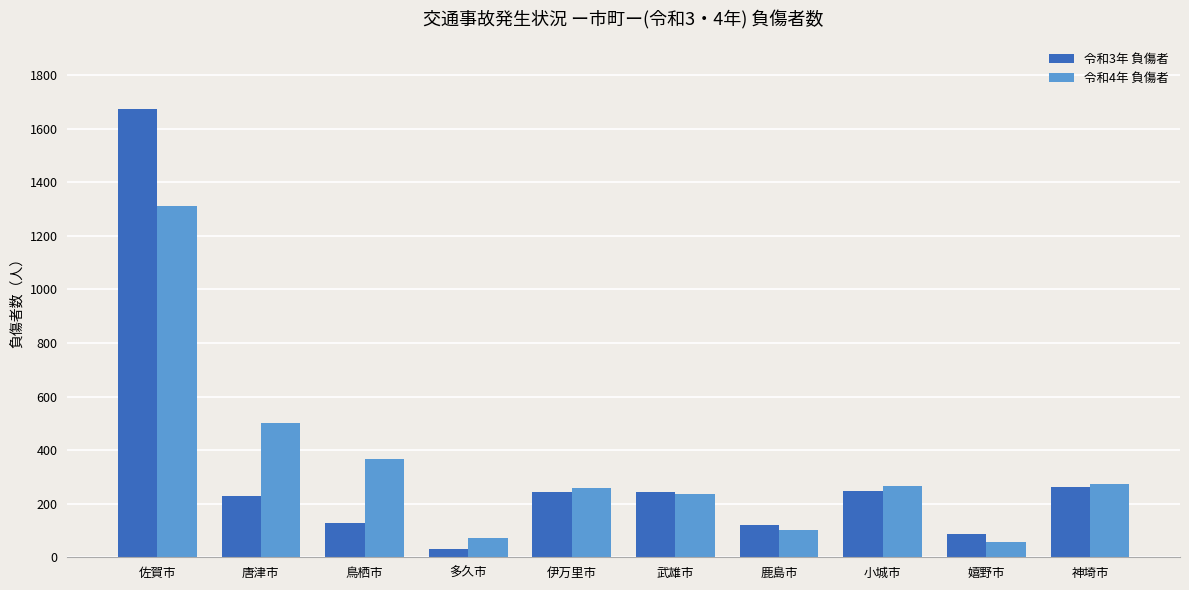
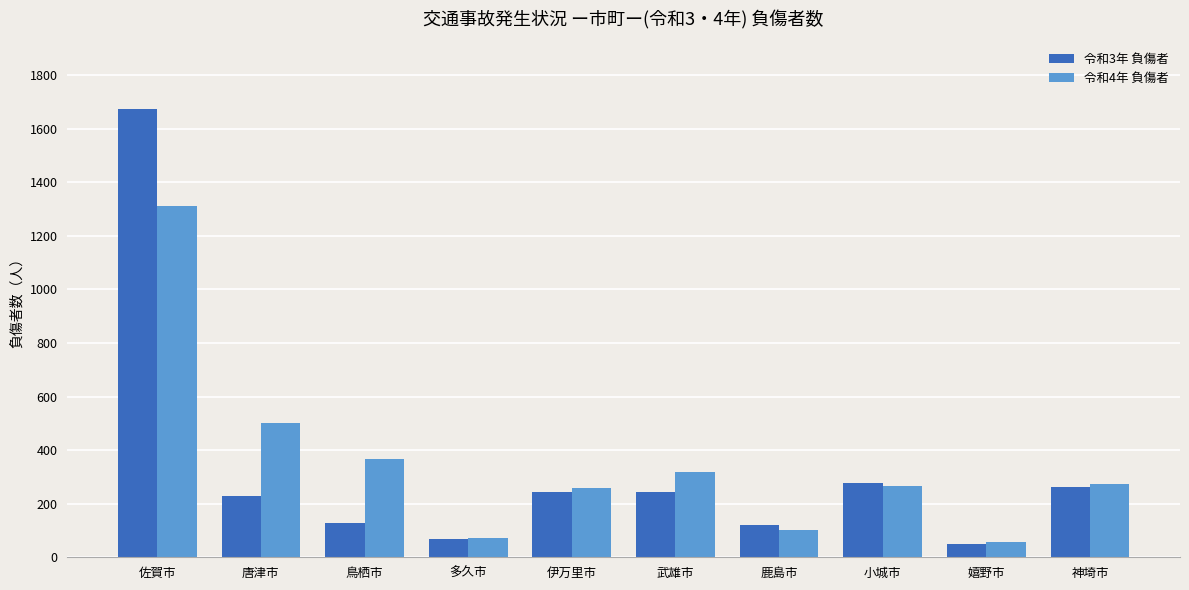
令和3年 負傷者, 多久市: 30 -> 70
令和4年 負傷者, 武雄市: 240 -> 320
令和3年 負傷者, 小城市: 250 -> 280
令和3年 負傷者, 嬉野市: 90 -> 50
